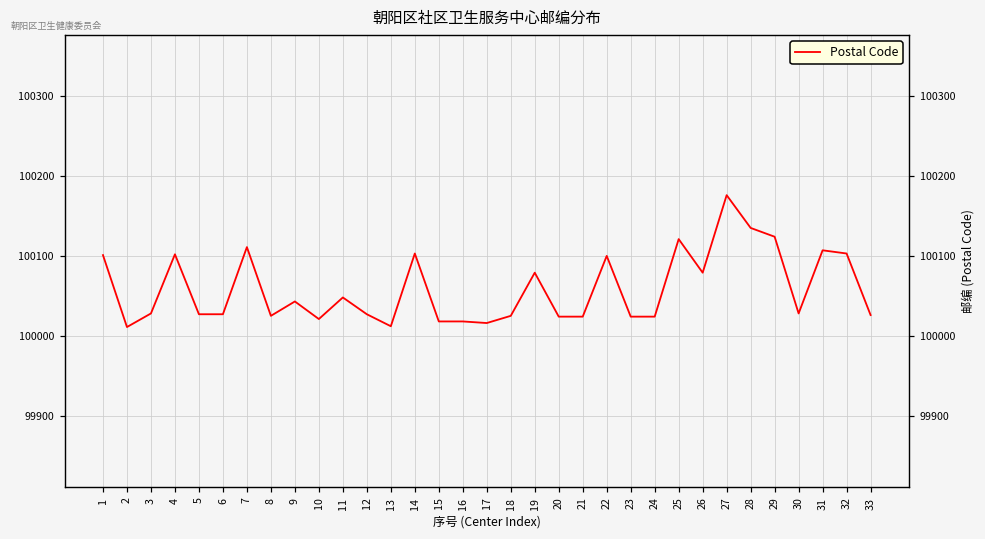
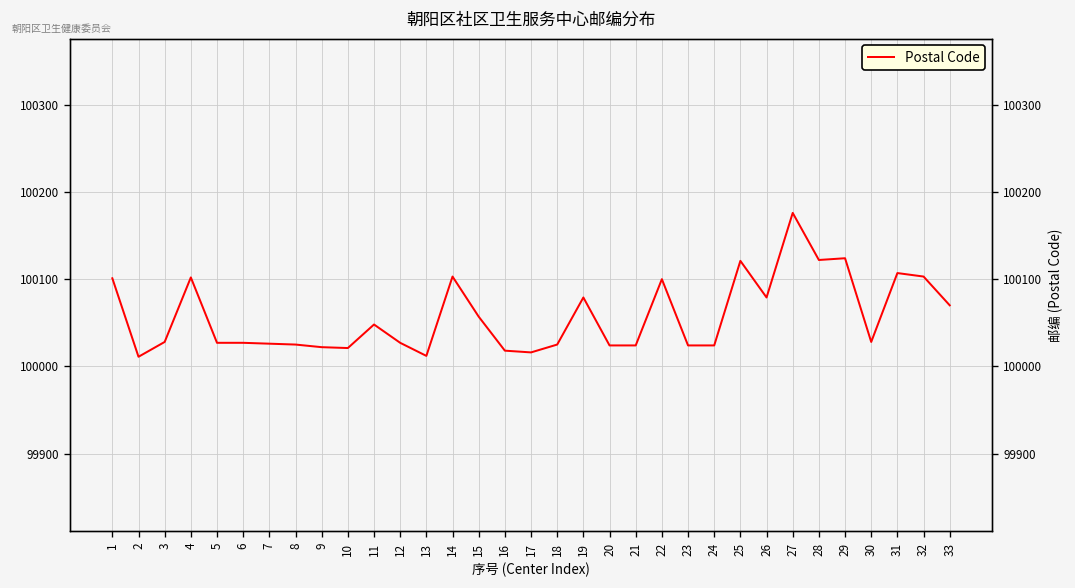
7: 100110 -> 100030
9: 100040 -> 100020
15: 100020 -> 100060
28: 100140 -> 100120
33: 100030 -> 100070
